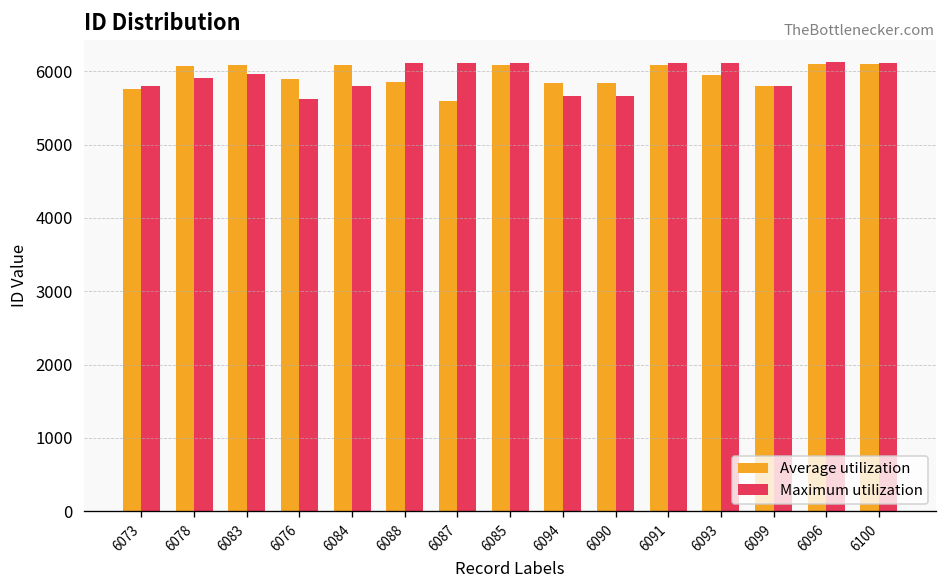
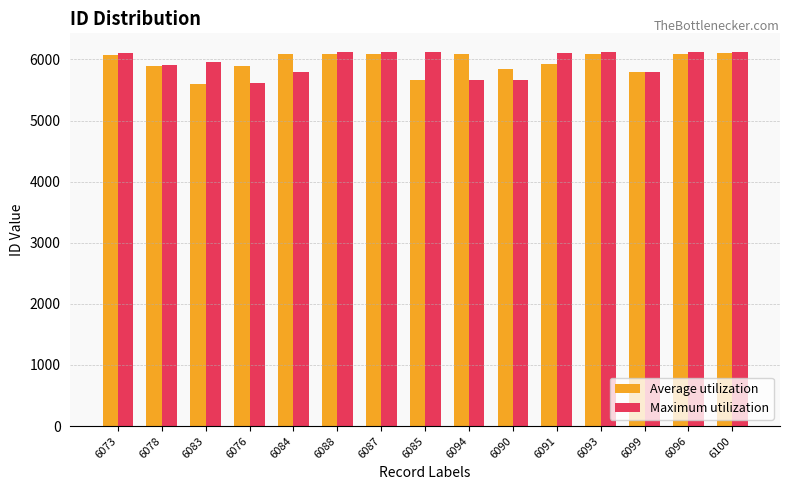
Average utilization, 6073: 5800 -> 6100
Maximum utilization, 6073: 5800 -> 6100
Average utilization, 6078: 6100 -> 5900
Average utilization, 6083: 6100 -> 5600
Average utilization, 6088: 5900 -> 6100
Average utilization, 6087: 5600 -> 6100
Average utilization, 6085: 6100 -> 5700
Average utilization, 6094: 5800 -> 6100
Average utilization, 6091: 6100 -> 5900
Average utilization, 6093: 5900 -> 6100
